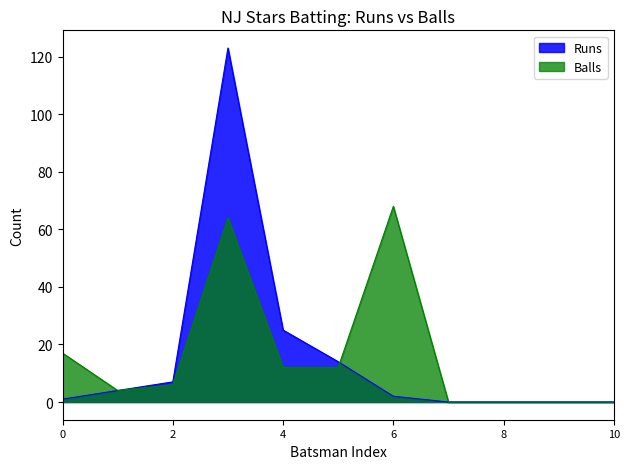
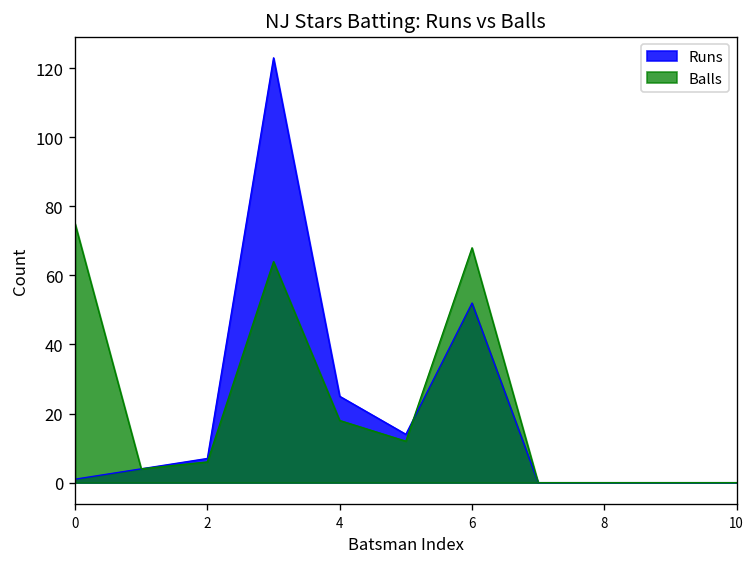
Balls, 0: 17 -> 75
Balls, 4: 12 -> 18
Runs, 6: 2 -> 52
